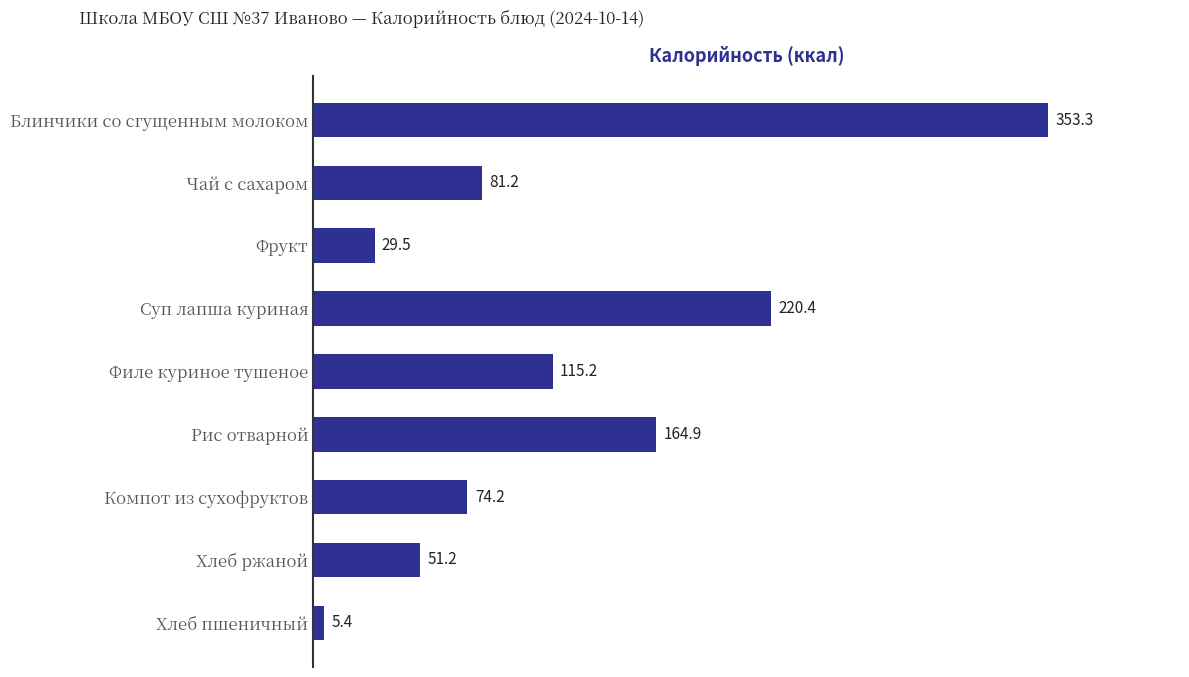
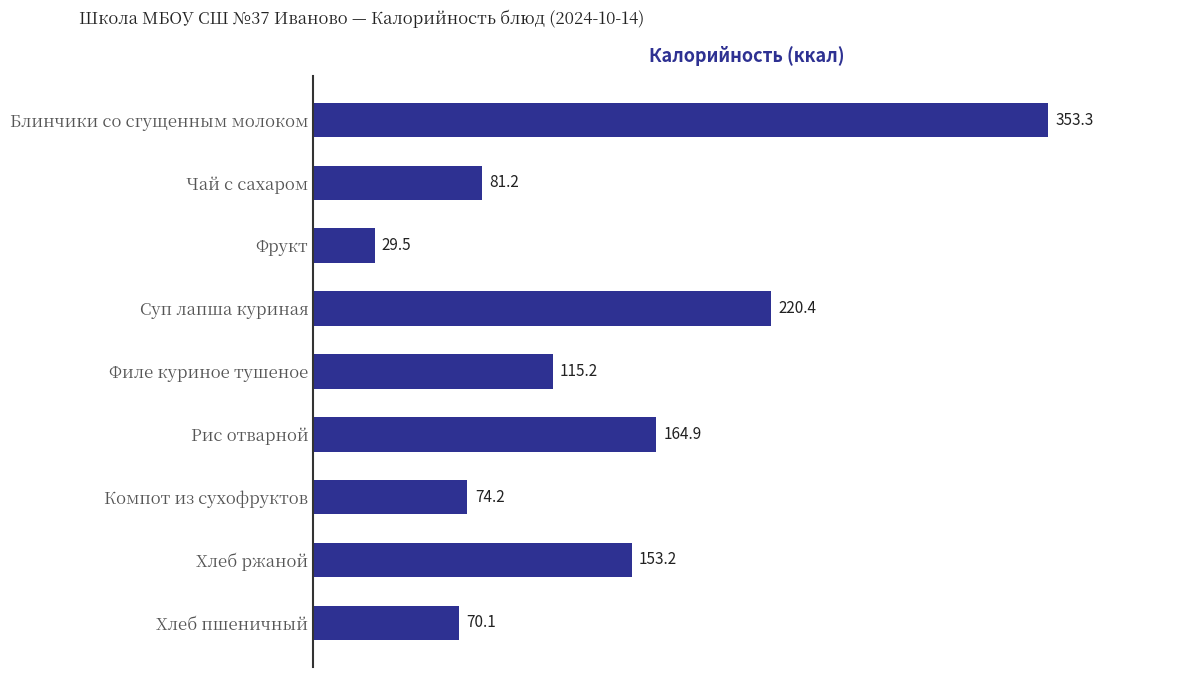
Хлеб ржаной: 51.2 -> 153.2
Хлеб пшеничный: 5.4 -> 70.1
